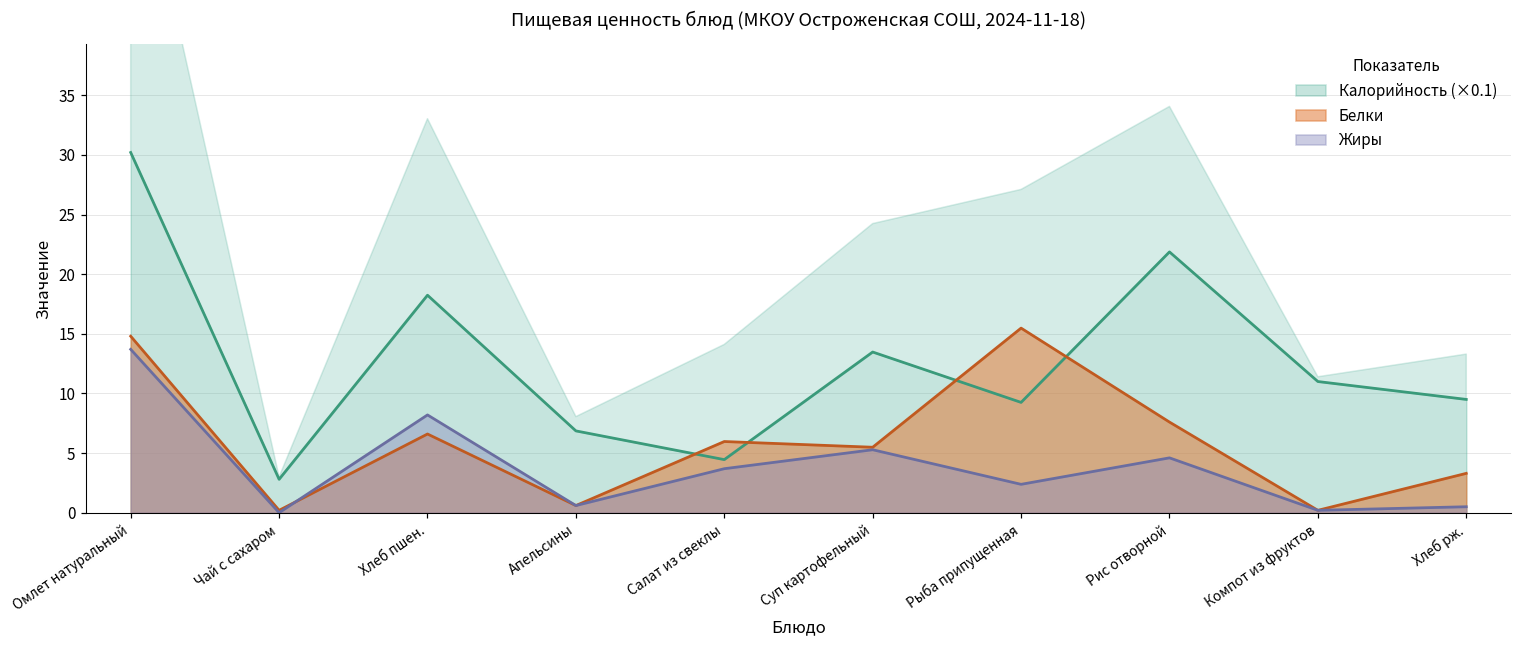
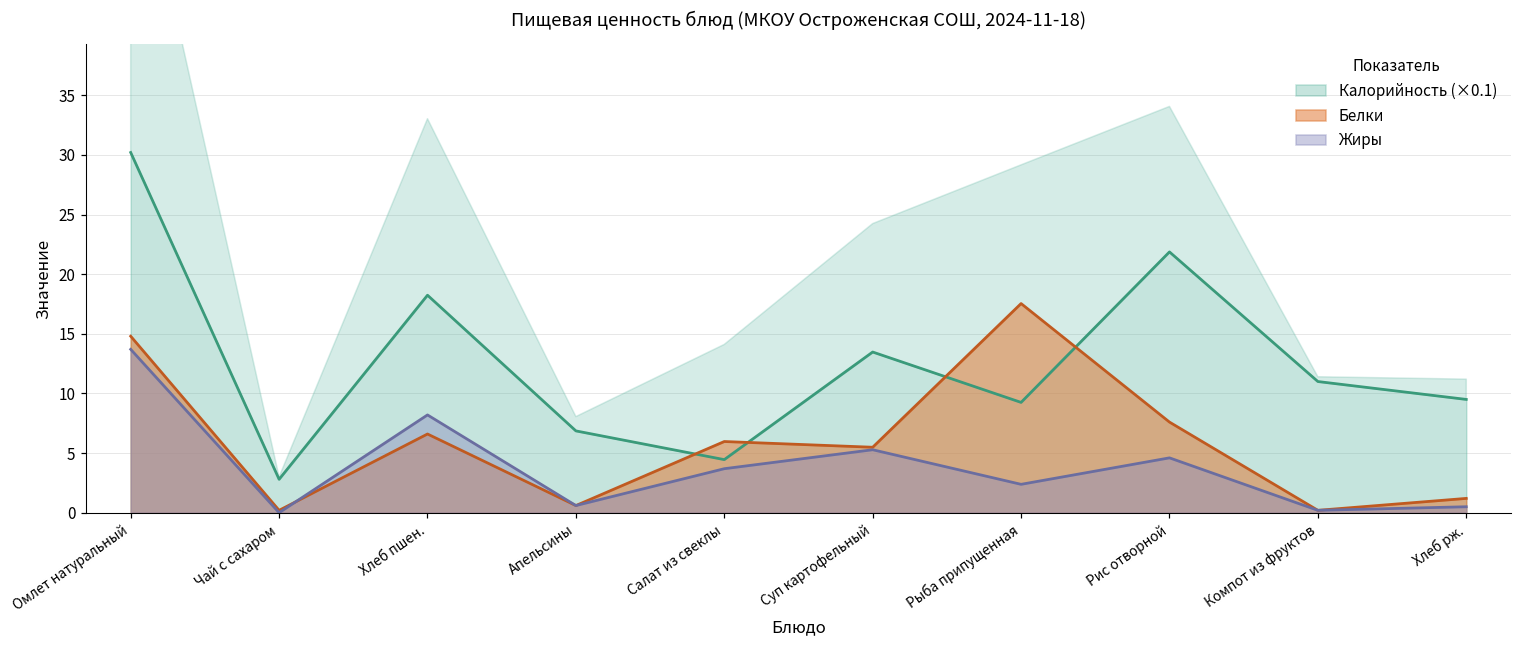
Белки, Рыба припущенная: 15.5 -> 17.5
Белки, Хлеб рж.: 3.3 -> 1.2
